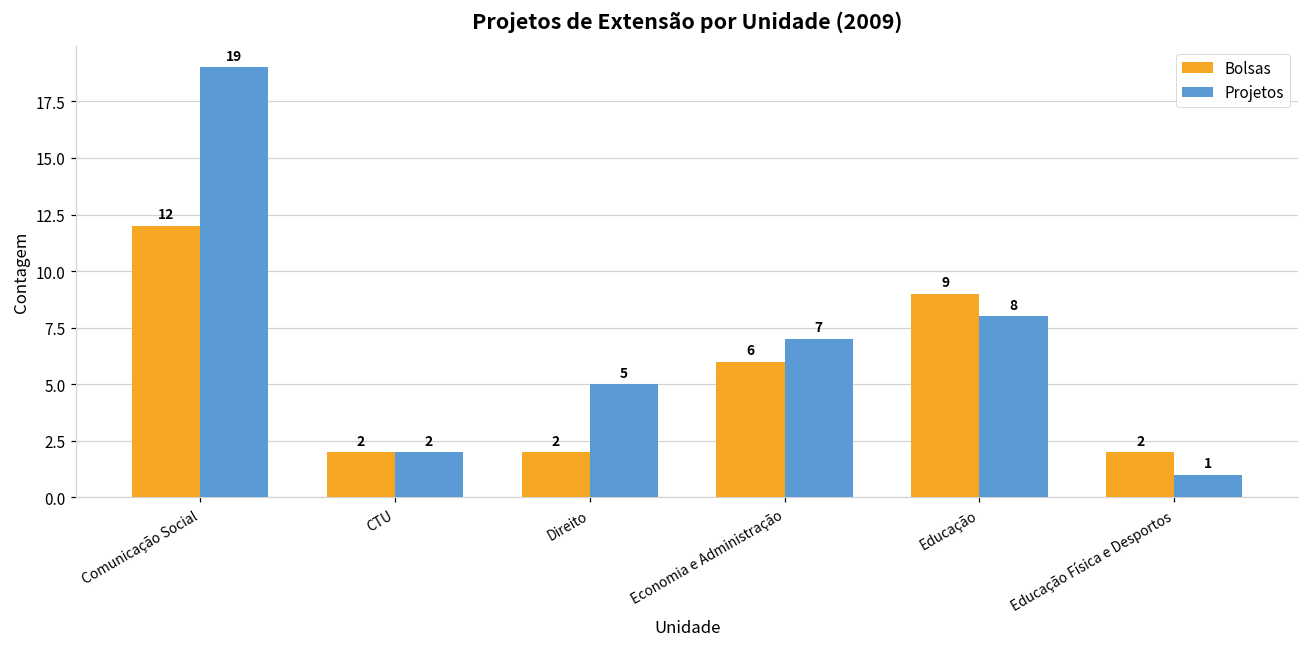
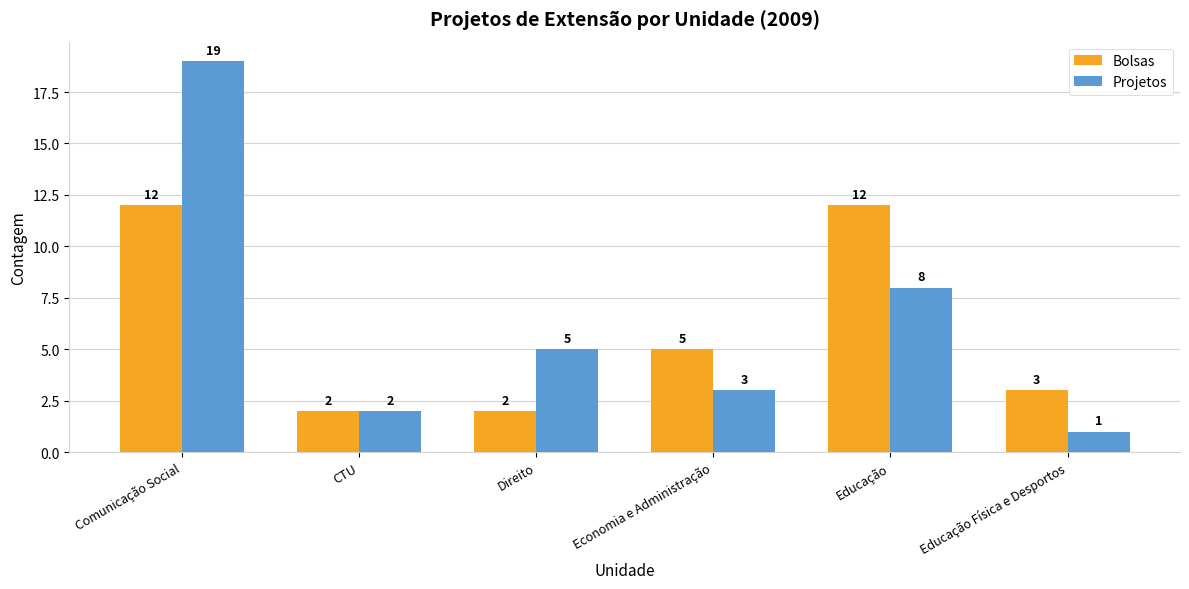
Bolsas, Economia e Administração: 6 -> 5
Projetos, Economia e Administração: 7 -> 3
Bolsas, Educação: 9 -> 12
Bolsas, Educação Física e Desportos: 2 -> 3
